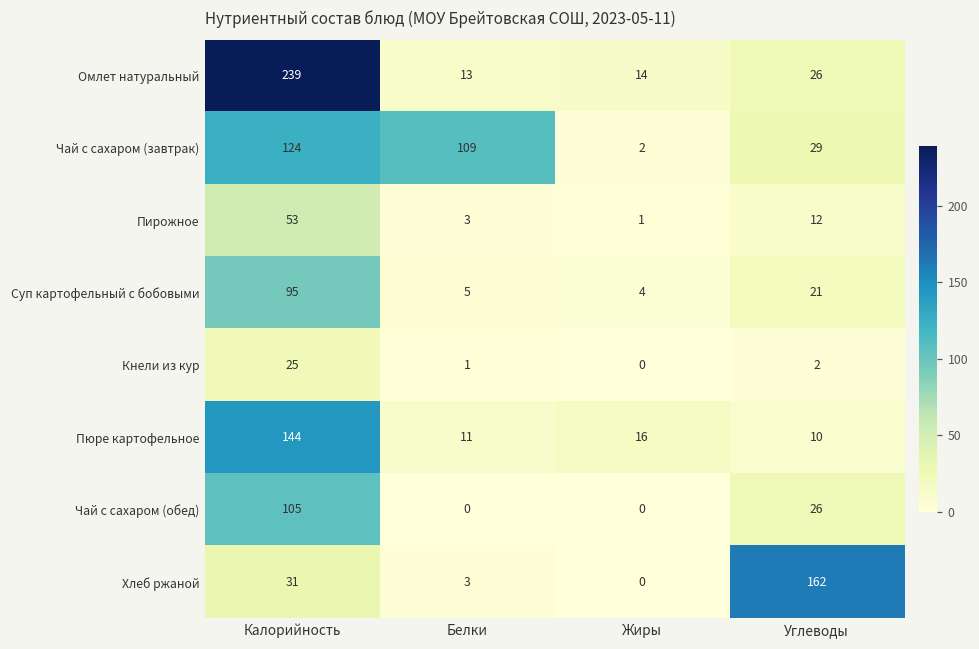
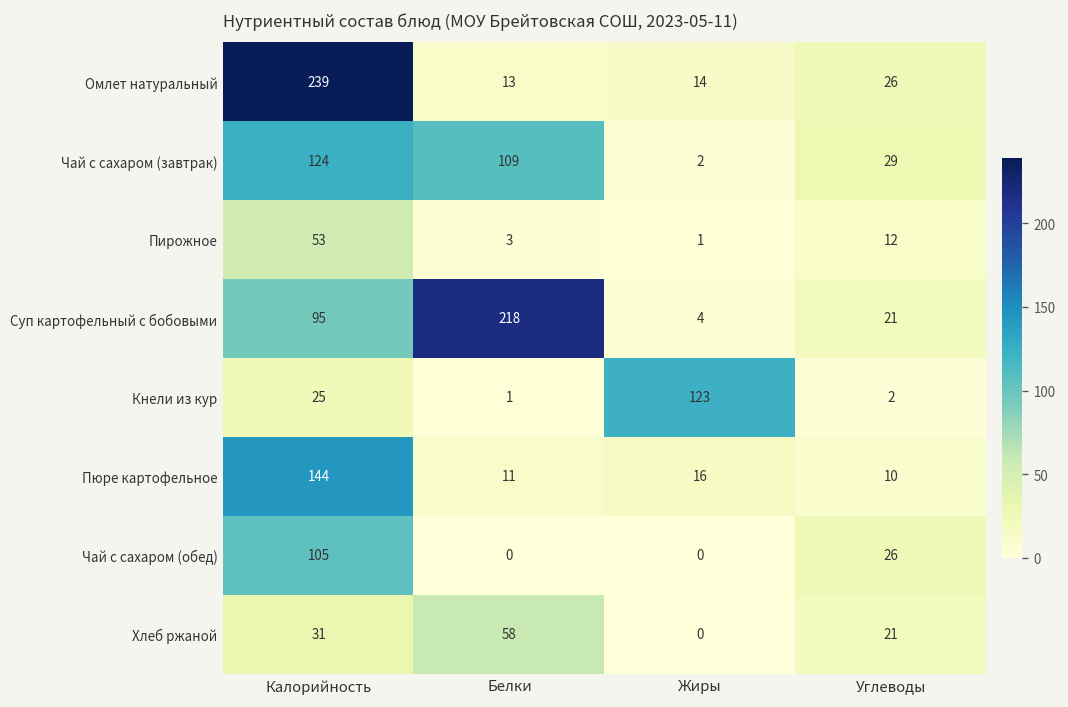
Суп картофельный с бобовыми, Белки: 5 -> 218
Кнели из кур, Жиры: 0 -> 123
Хлеб ржаной, Белки: 3 -> 58
Хлеб ржаной, Углеводы: 162 -> 21
